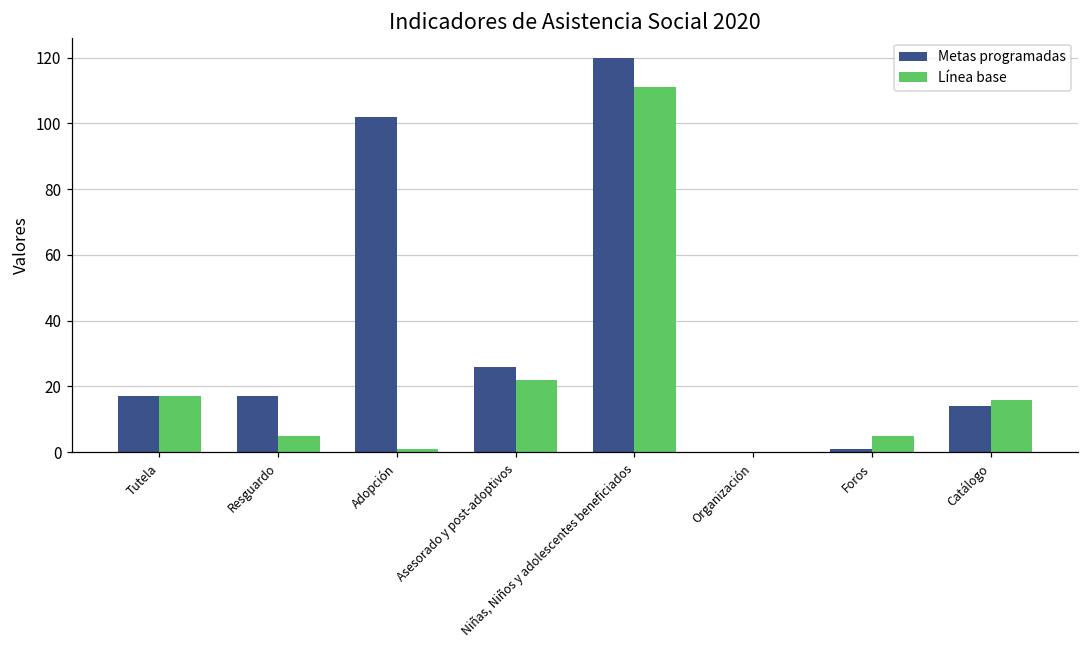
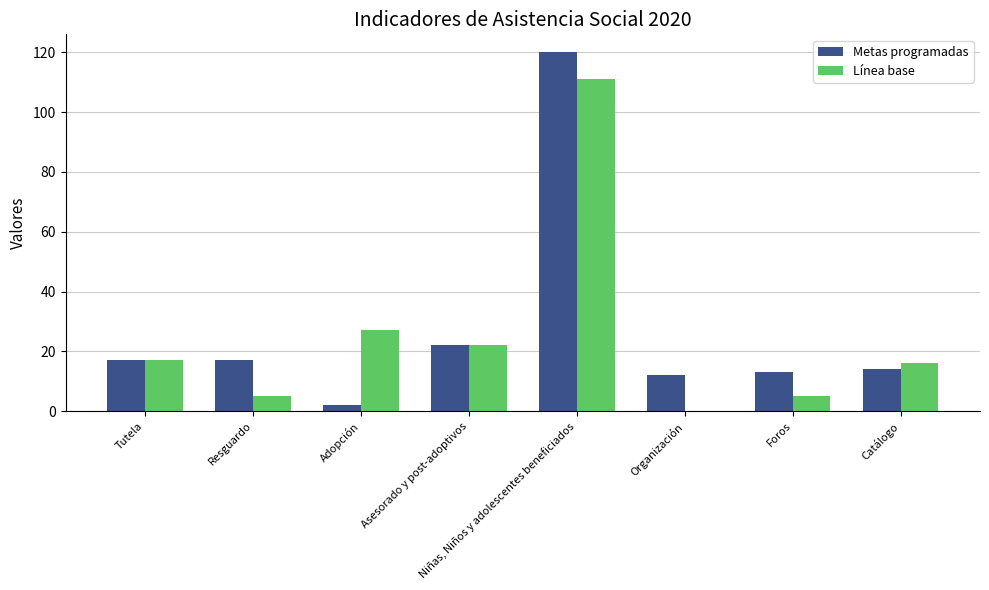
Metas programadas, Adopción: 102 -> 2
Línea base, Adopción: 1 -> 27
Metas programadas, Asesorado y post-adoptivos: 26 -> 22
Metas programadas, Organización: 0 -> 12
Metas programadas, Foros: 1 -> 13
